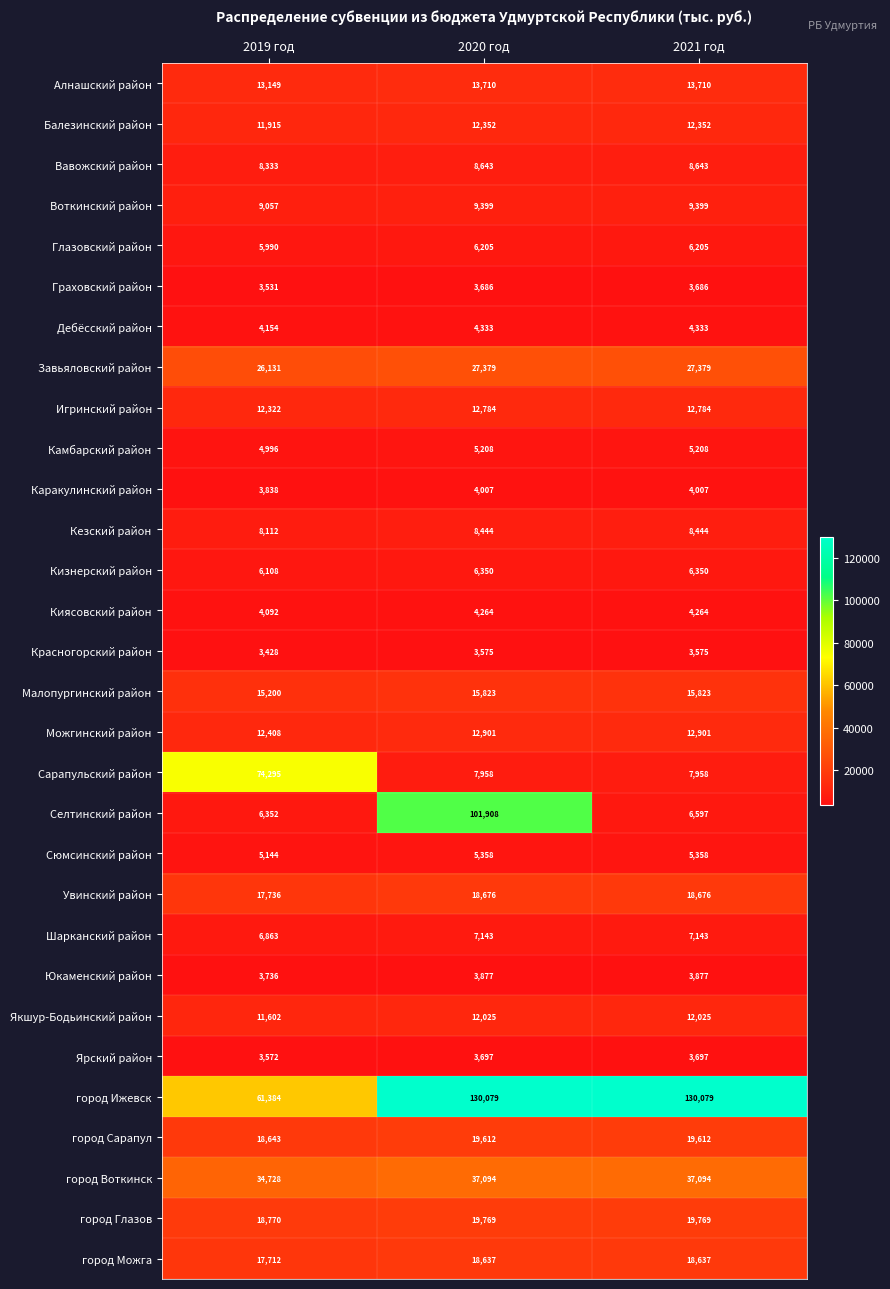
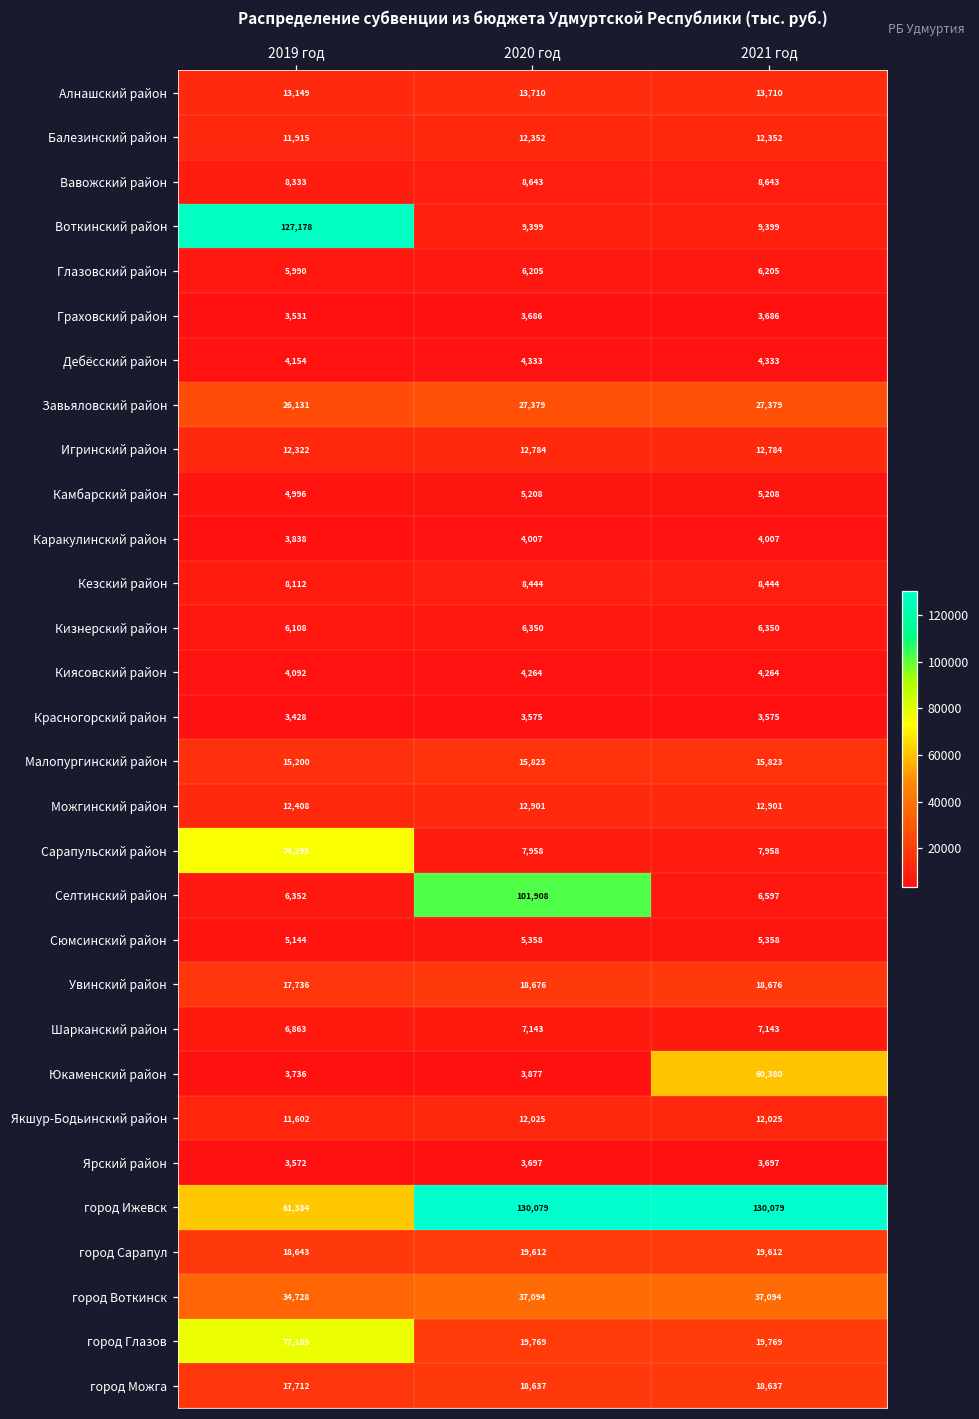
Воткинский район, 2019 год: 9,057 -> 127,178
Юкаменский район, 2021 год: 3,877 -> 60,380
город Глазов, 2019 год: 18,770 -> 77,189
